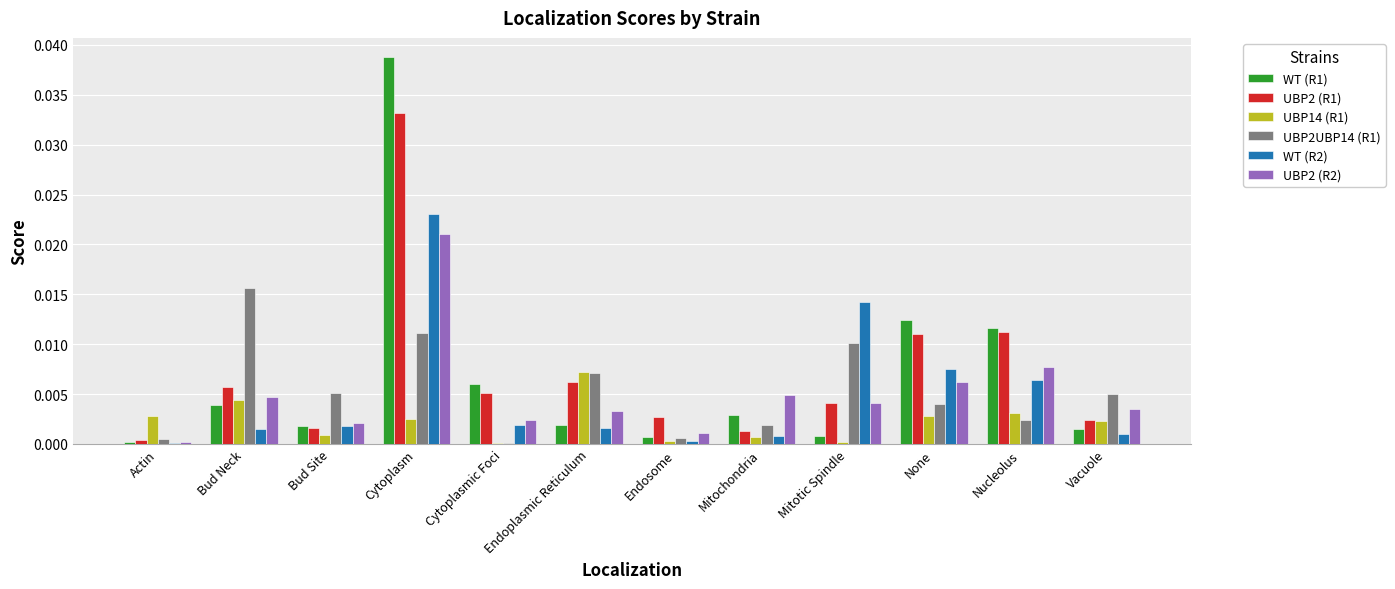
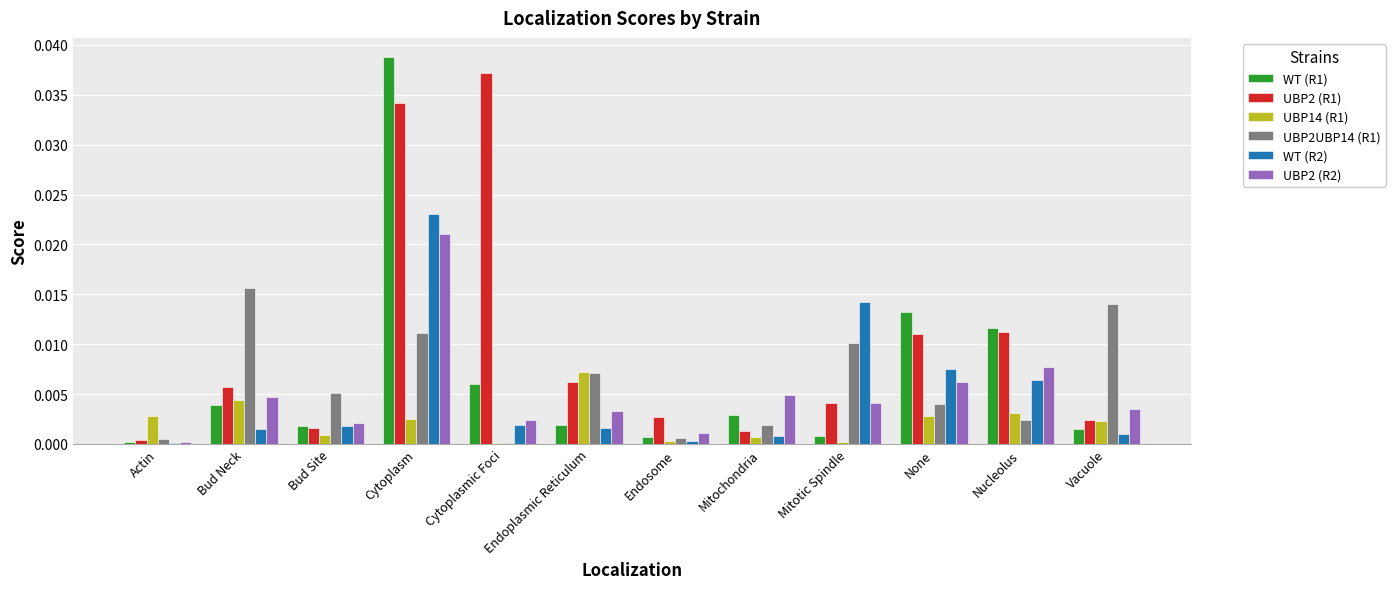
UBP2 (R1), Cytoplasm: 0.033 -> 0.034
UBP2 (R1), Cytoplasmic Foci: 0.005 -> 0.037
WT (R1), None: 0.012 -> 0.013
UBP2UBP14 (R1), Vacuole: 0.005 -> 0.014
